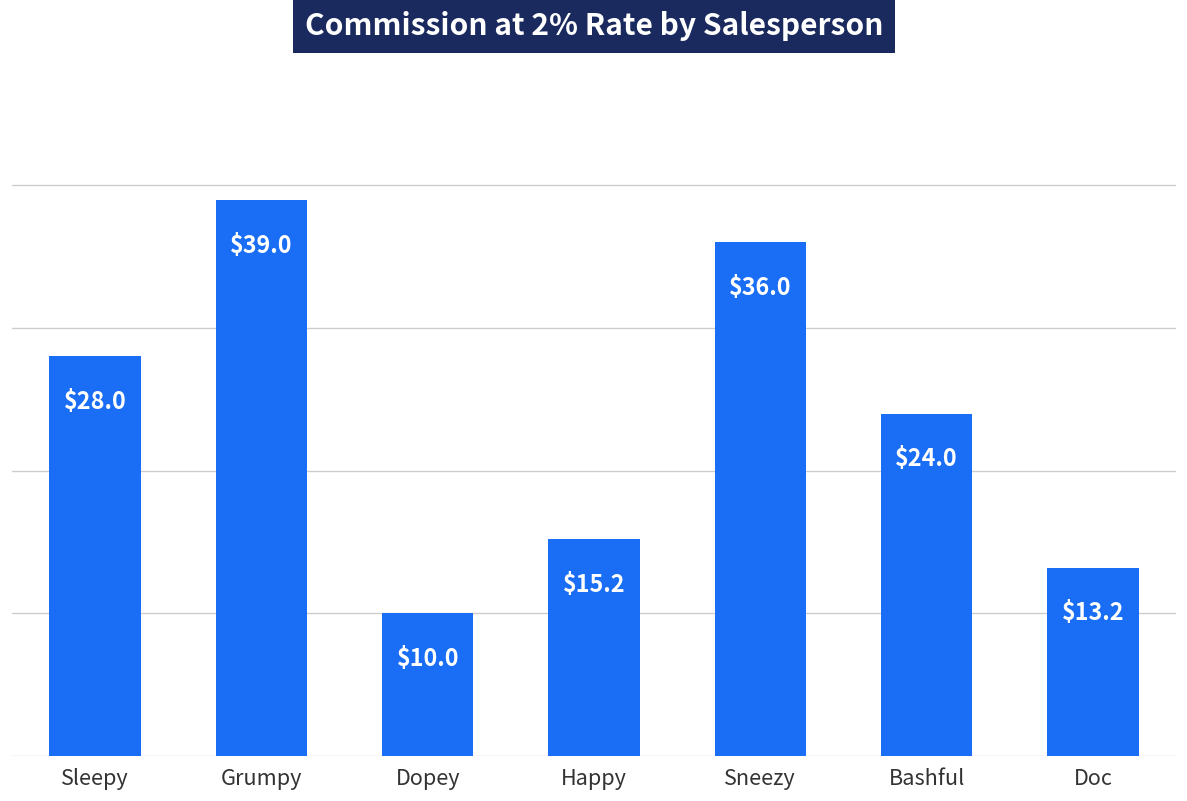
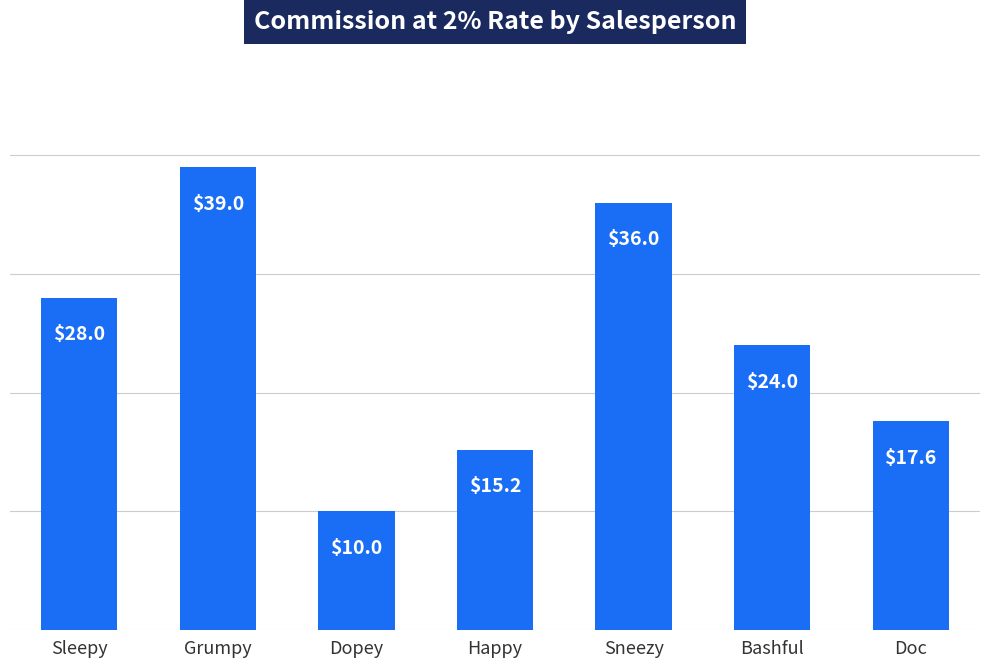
Doc: $13.2 -> $17.6
